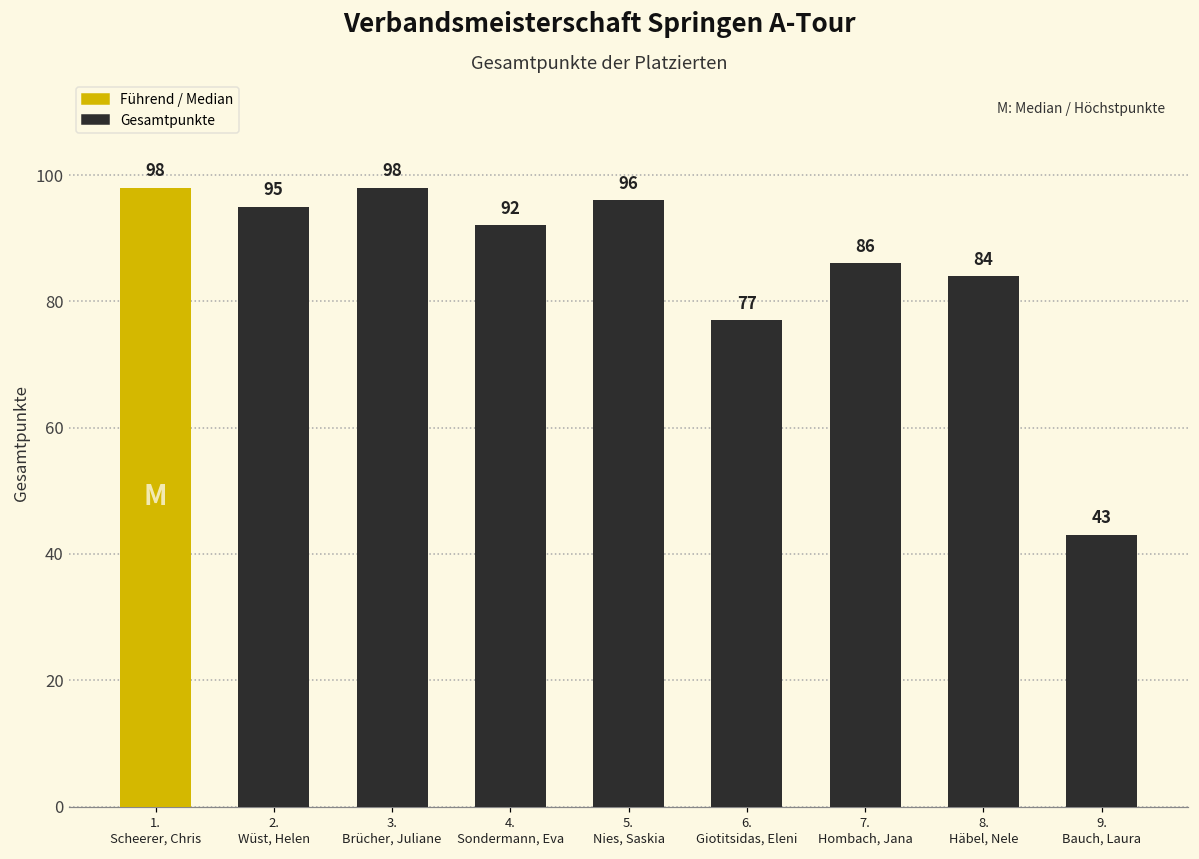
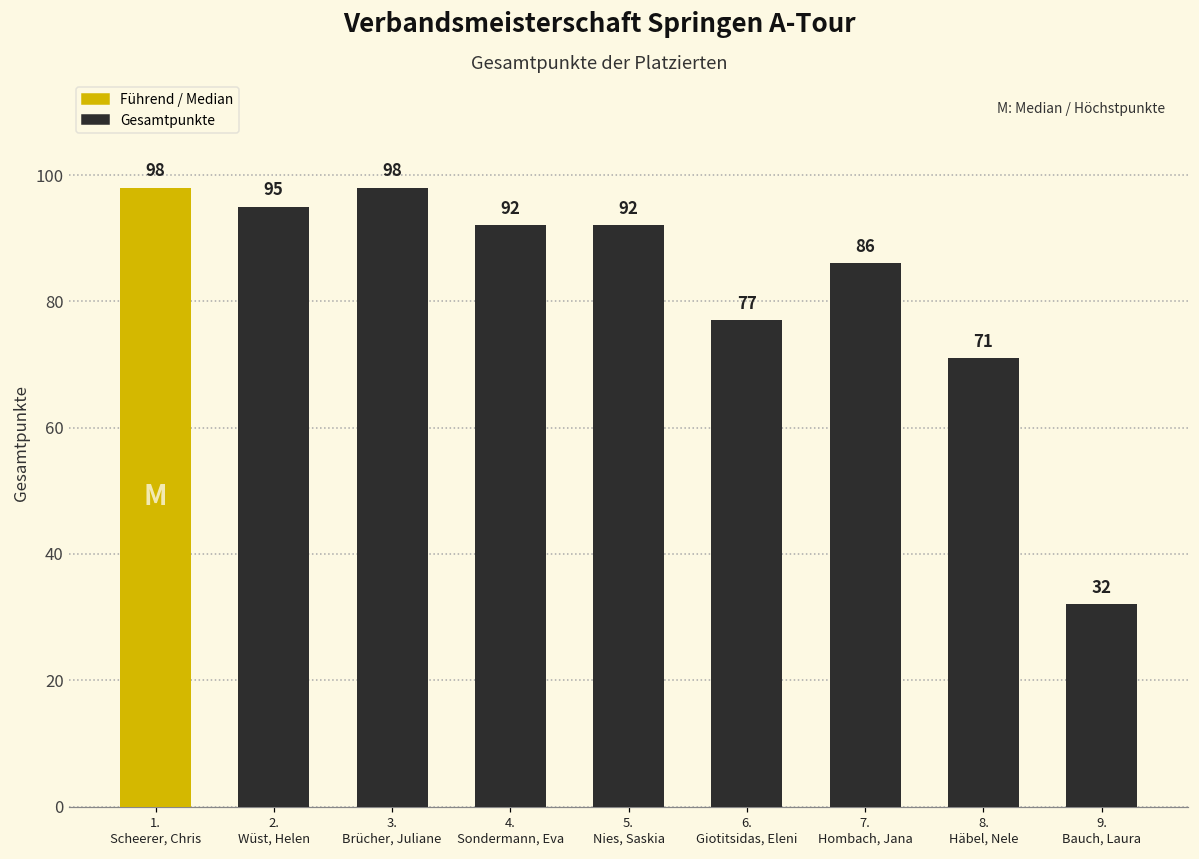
5. Nies, Saskia: 96 -> 92
8. Häbel, Nele: 84 -> 71
9. Bauch, Laura: 43 -> 32
